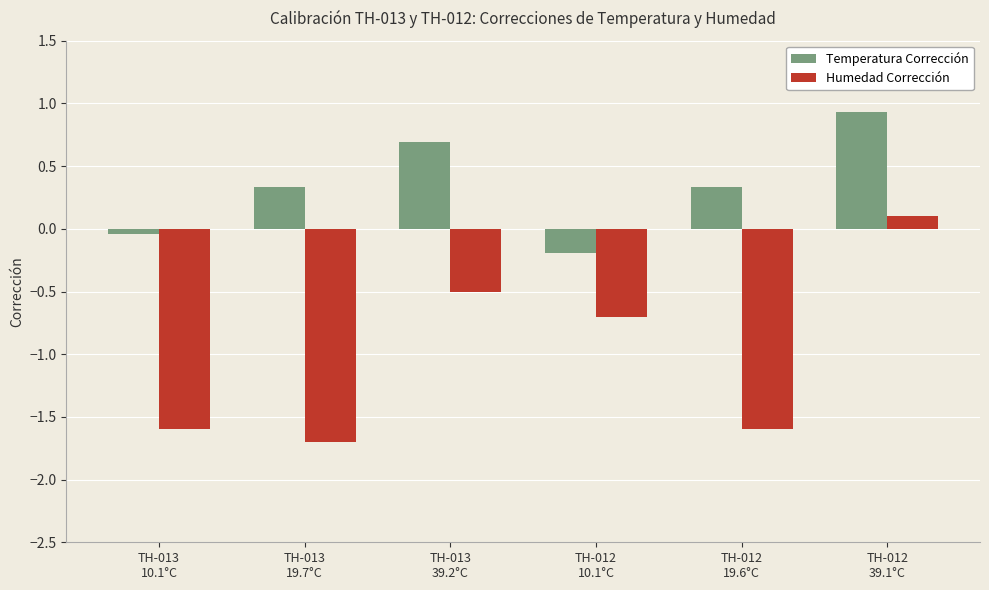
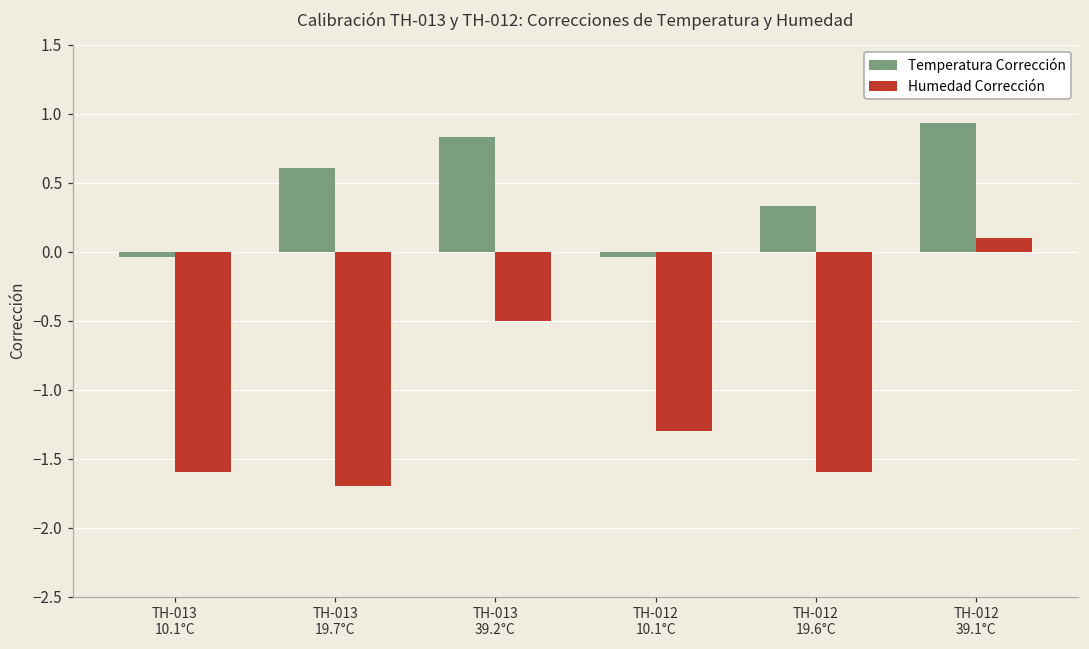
Temperatura Corrección, TH-013 19.7°C: 0.33 -> 0.61
Temperatura Corrección, TH-013 39.2°C: 0.69 -> 0.83
Temperatura Corrección, TH-012 10.1°C: -0.19 -> -0.04
Humedad Corrección, TH-012 10.1°C: -0.7 -> -1.3
